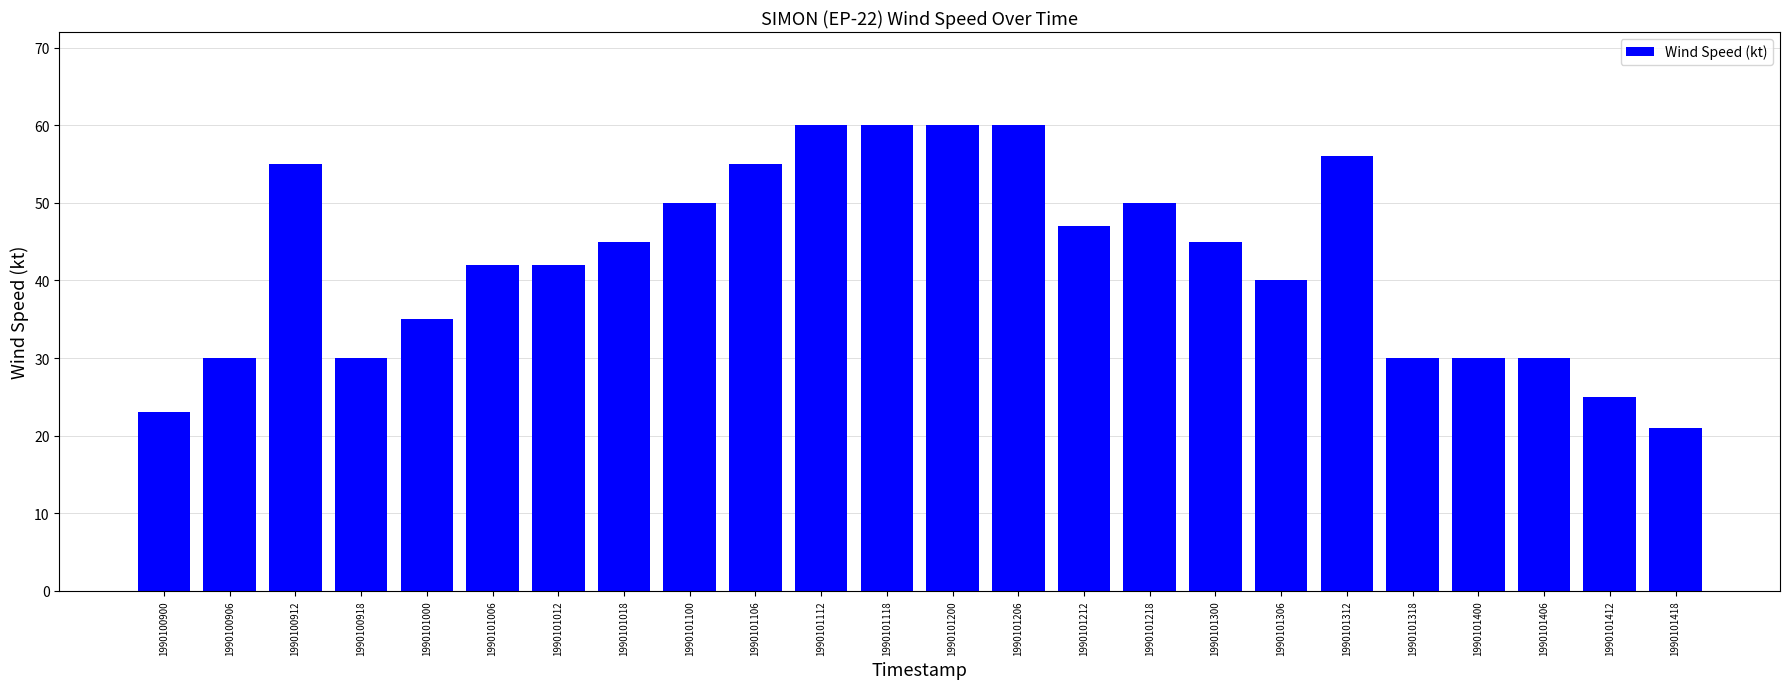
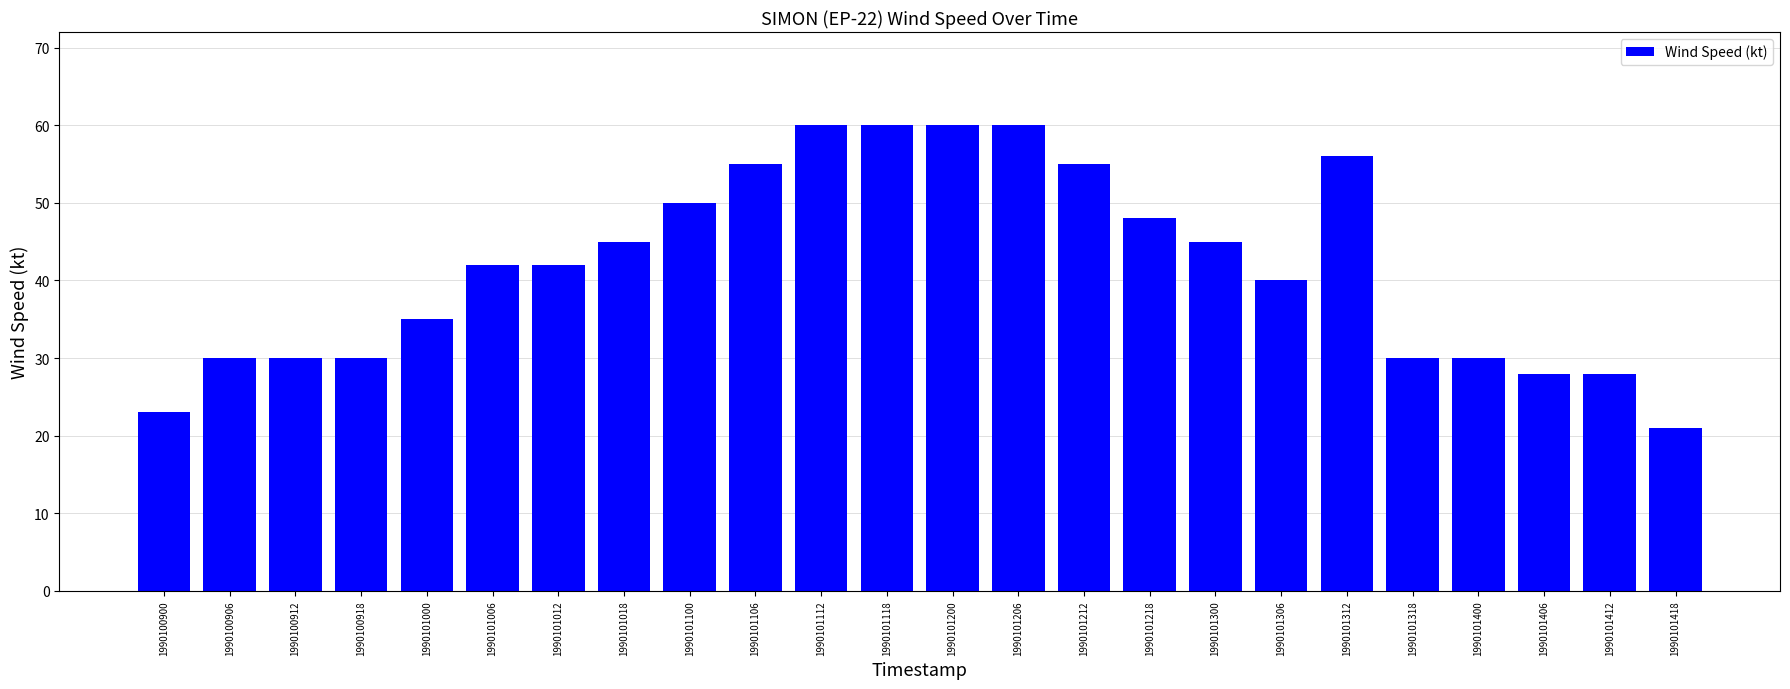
1990100912: 55 -> 30
1990101212: 47 -> 55
1990101218: 50 -> 48
1990101406: 30 -> 28
1990101412: 25 -> 28
